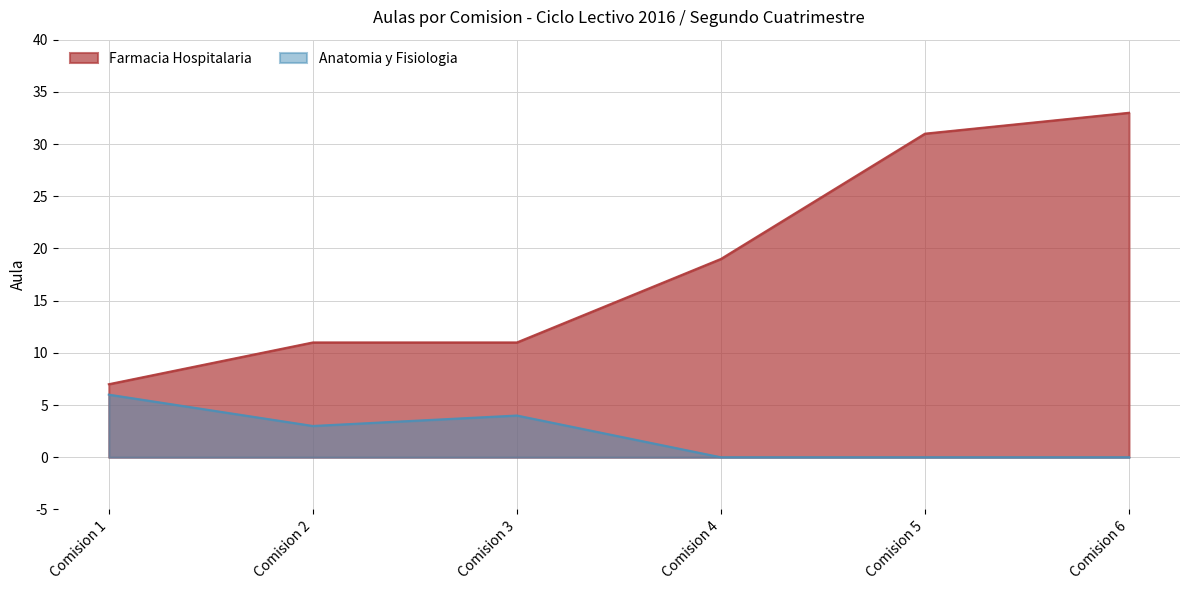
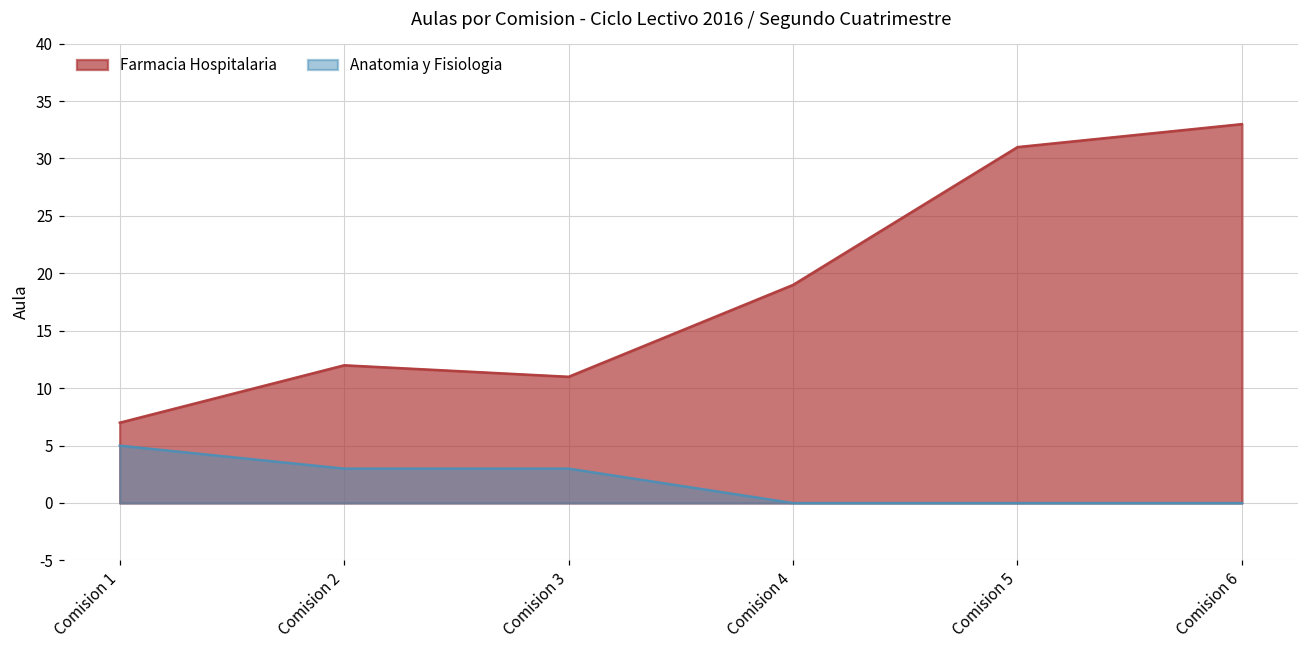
Anatomia y Fisiologia, Comision 1: 6 -> 5
Farmacia Hospitalaria, Comision 2: 11 -> 12
Anatomia y Fisiologia, Comision 3: 4 -> 3
